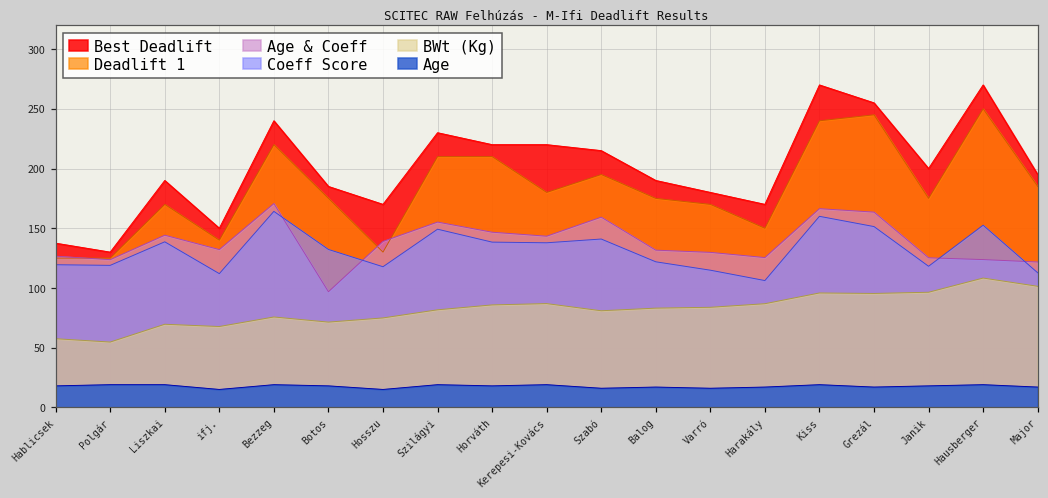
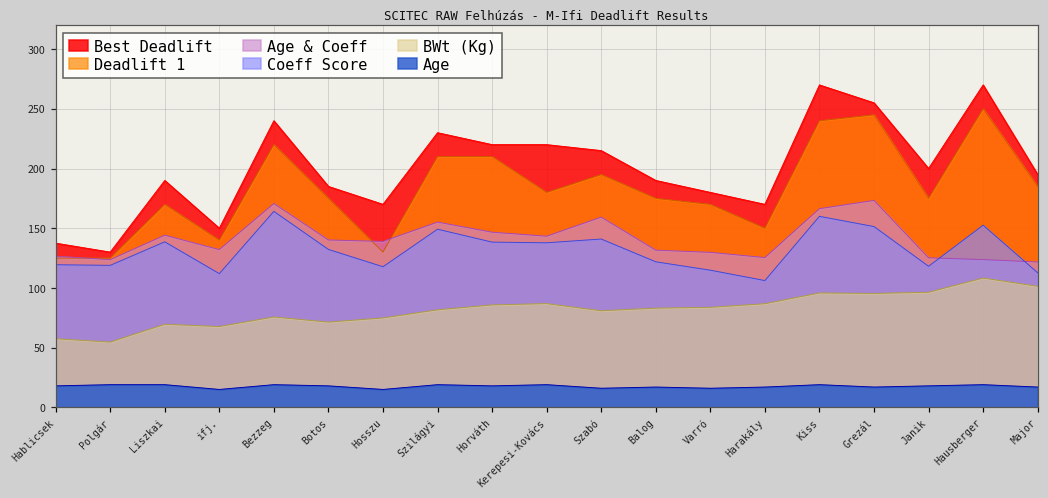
Age & Coeff, Botos: 97 -> 140
Age & Coeff, Grezál: 164 -> 173
